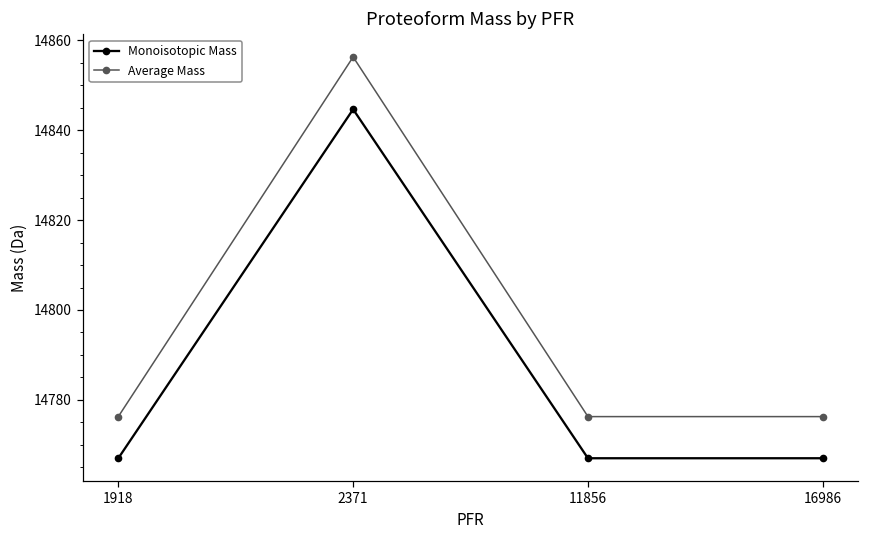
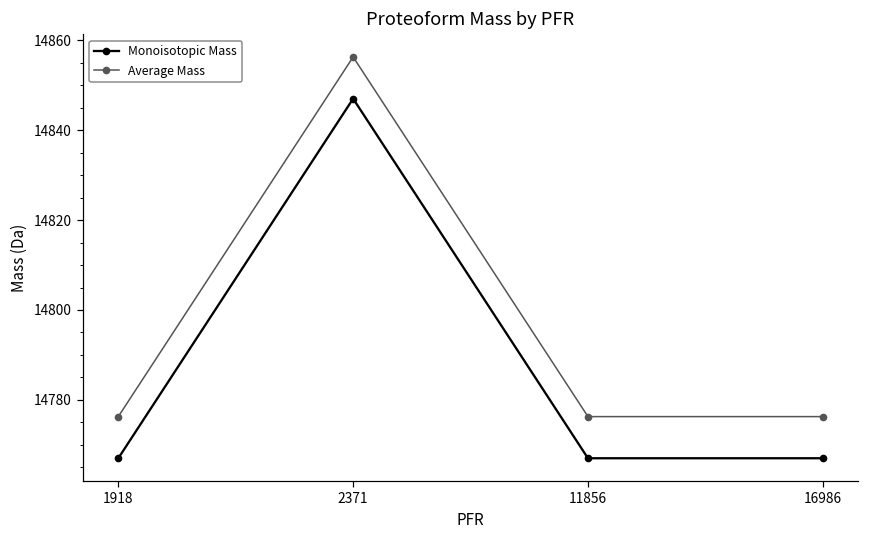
Monoisotopic Mass, 2371: 14845 -> 14847
